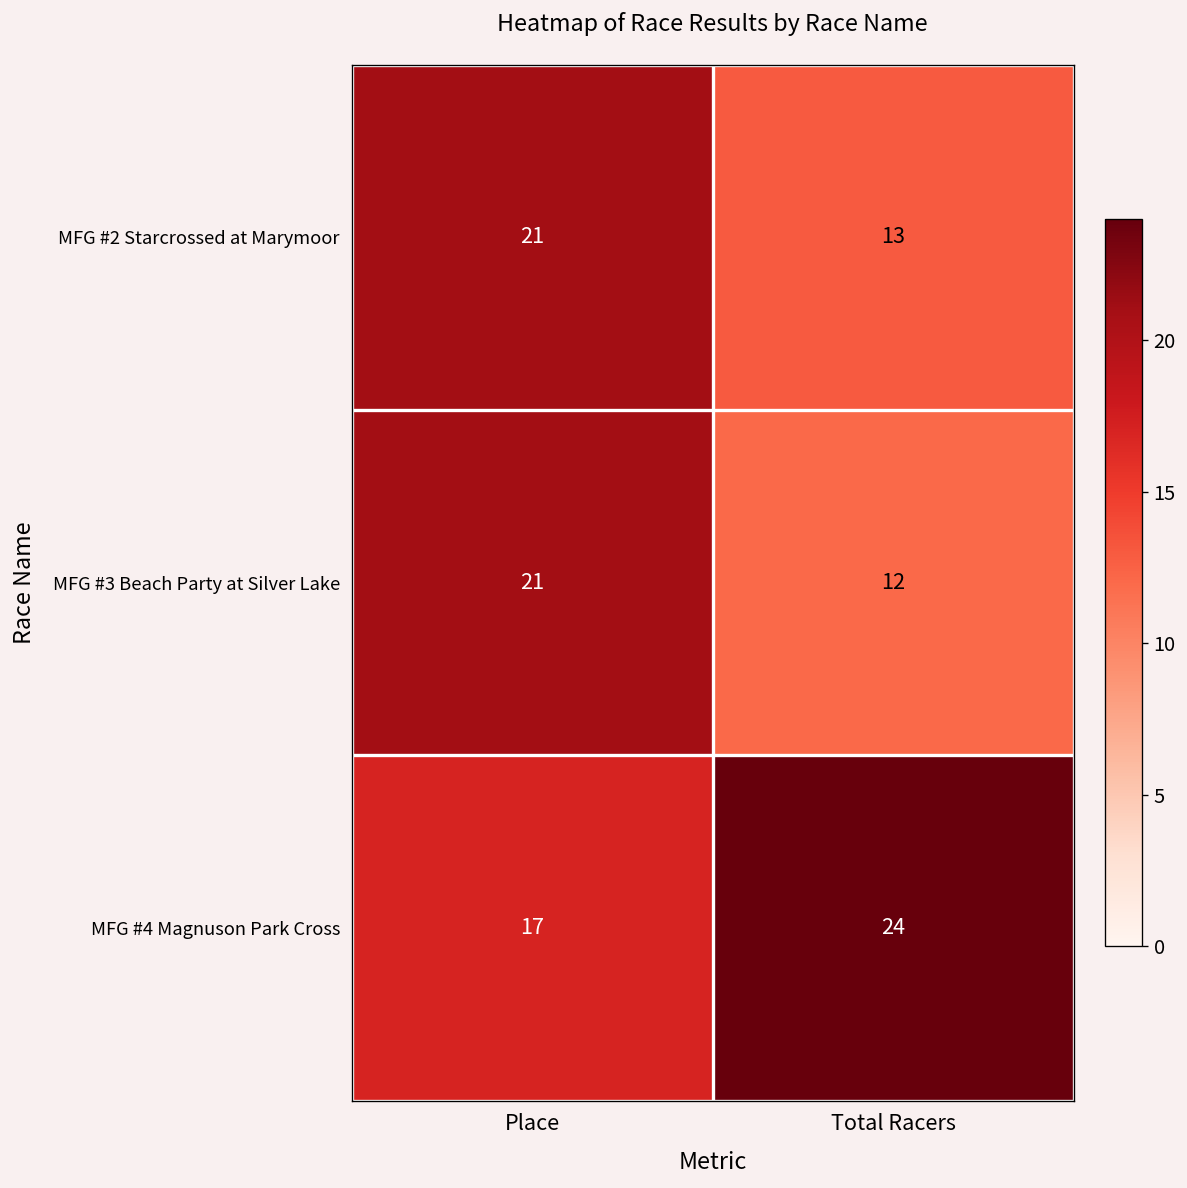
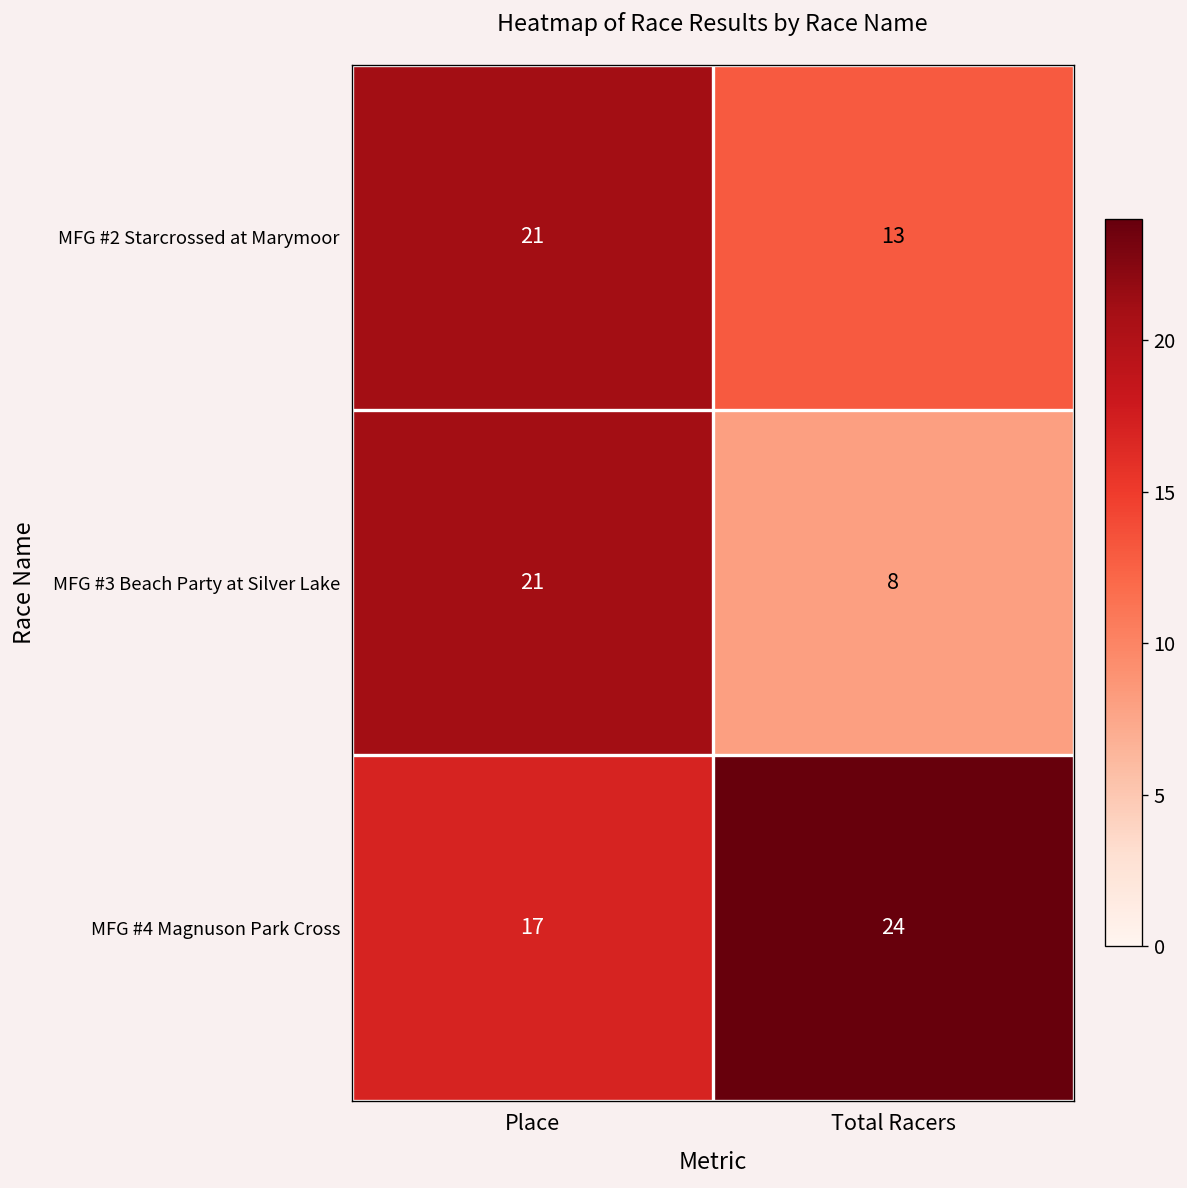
MFG #3 Beach Party at Silver Lake, Total Racers: 12 -> 8
